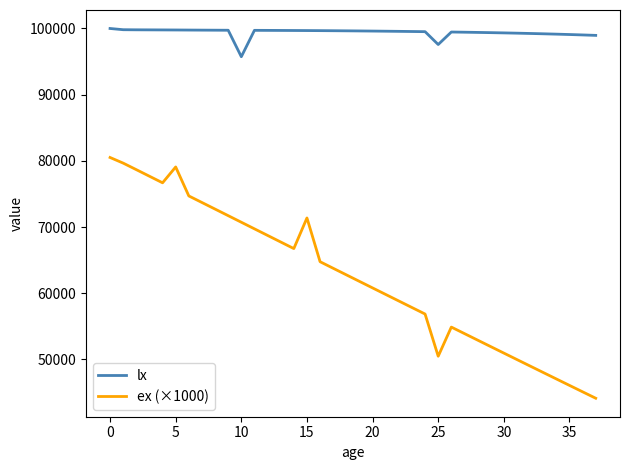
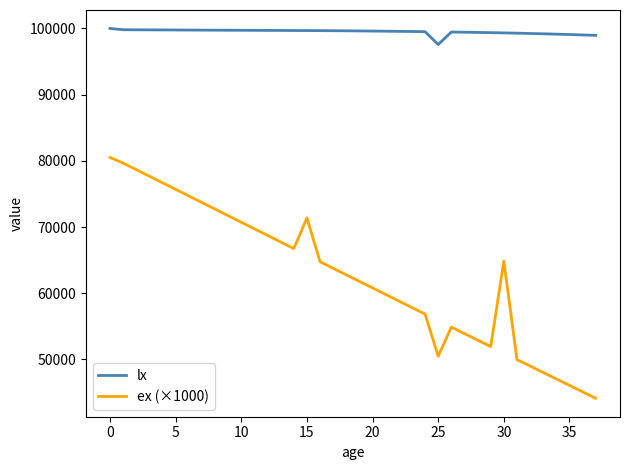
ex (×1000), 5: 79000 -> 76000
lx, 10: 96000 -> 100000
ex (×1000), 30: 51000 -> 65000
